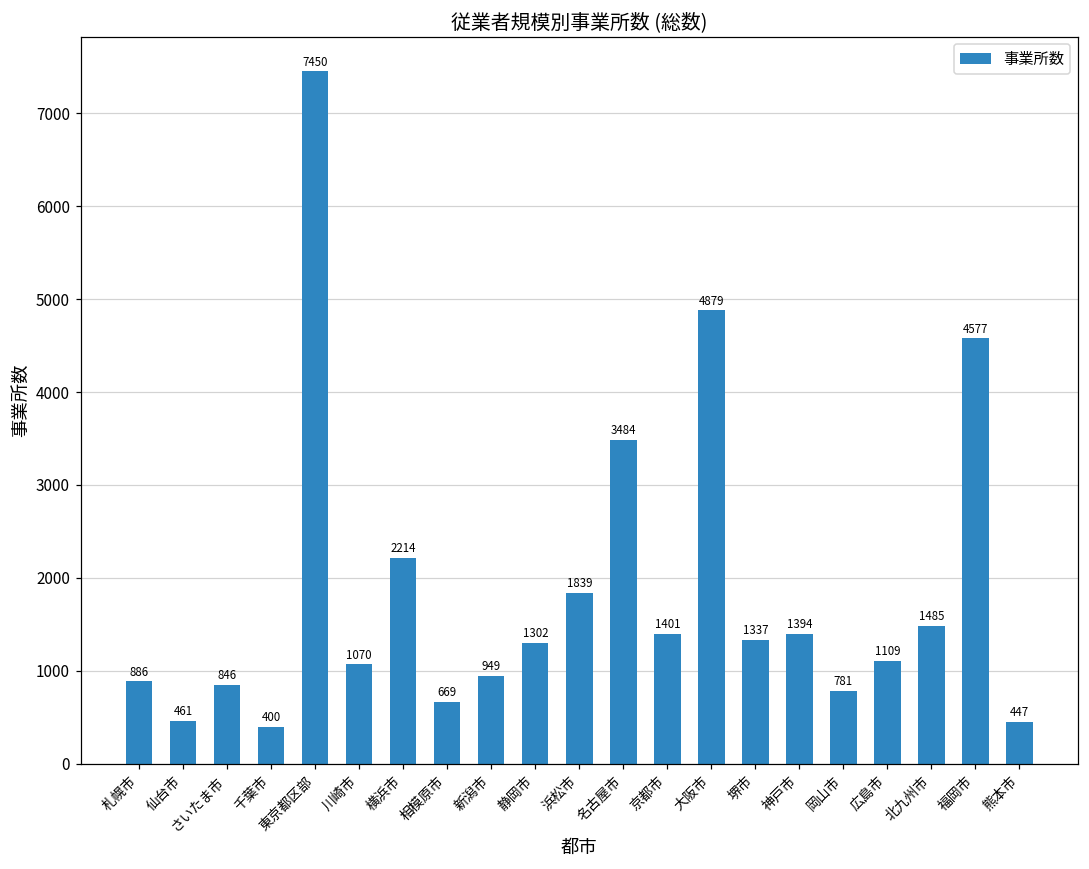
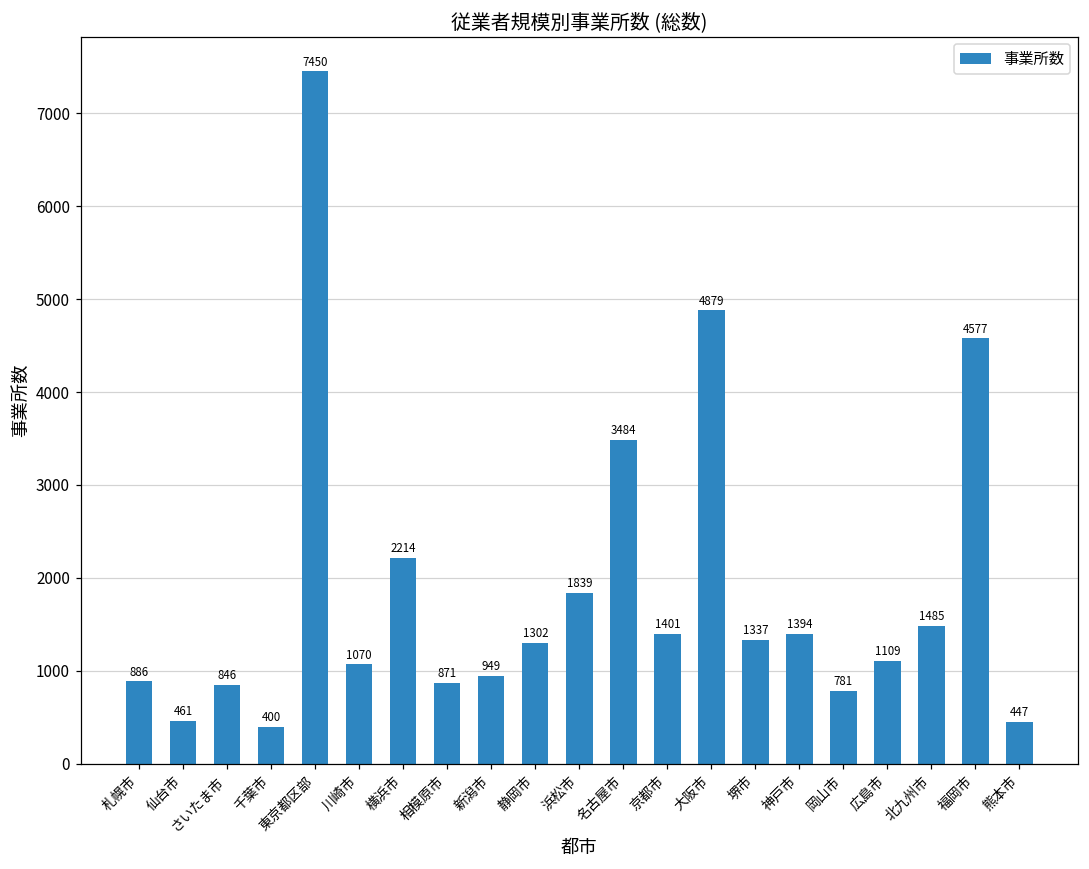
相模原市: 669 -> 871
